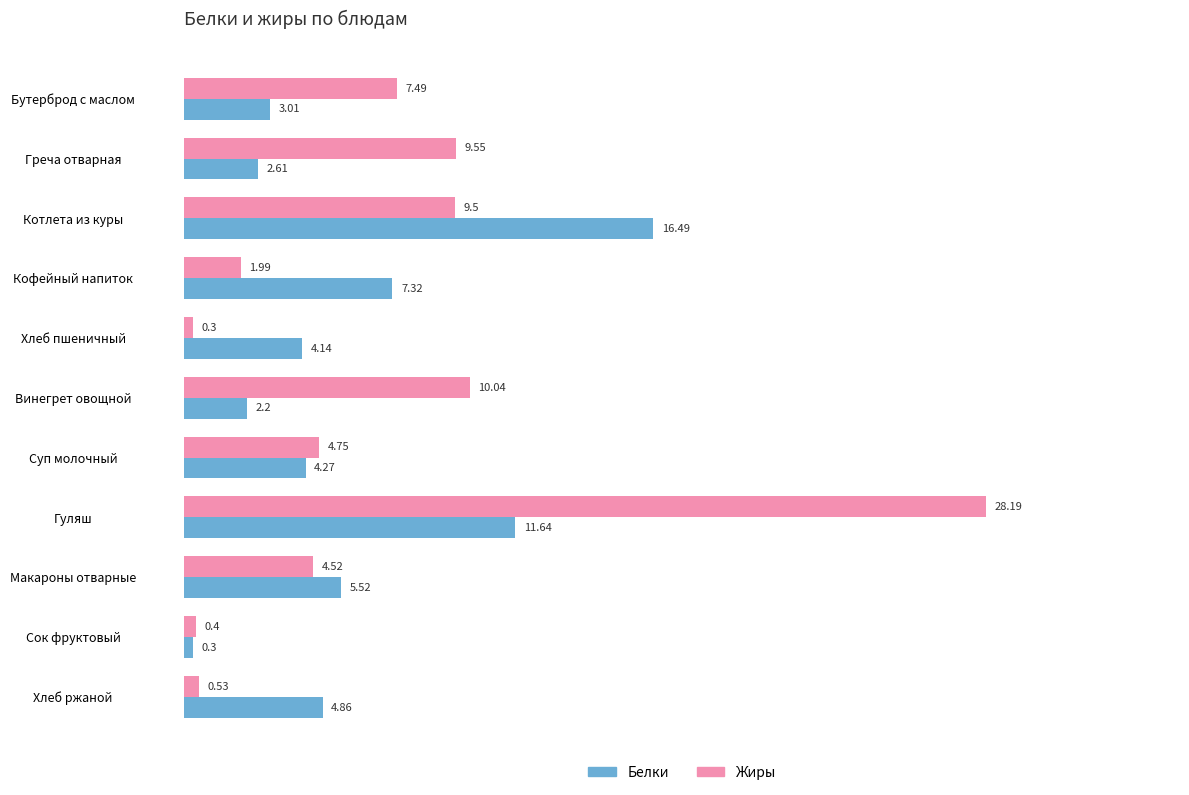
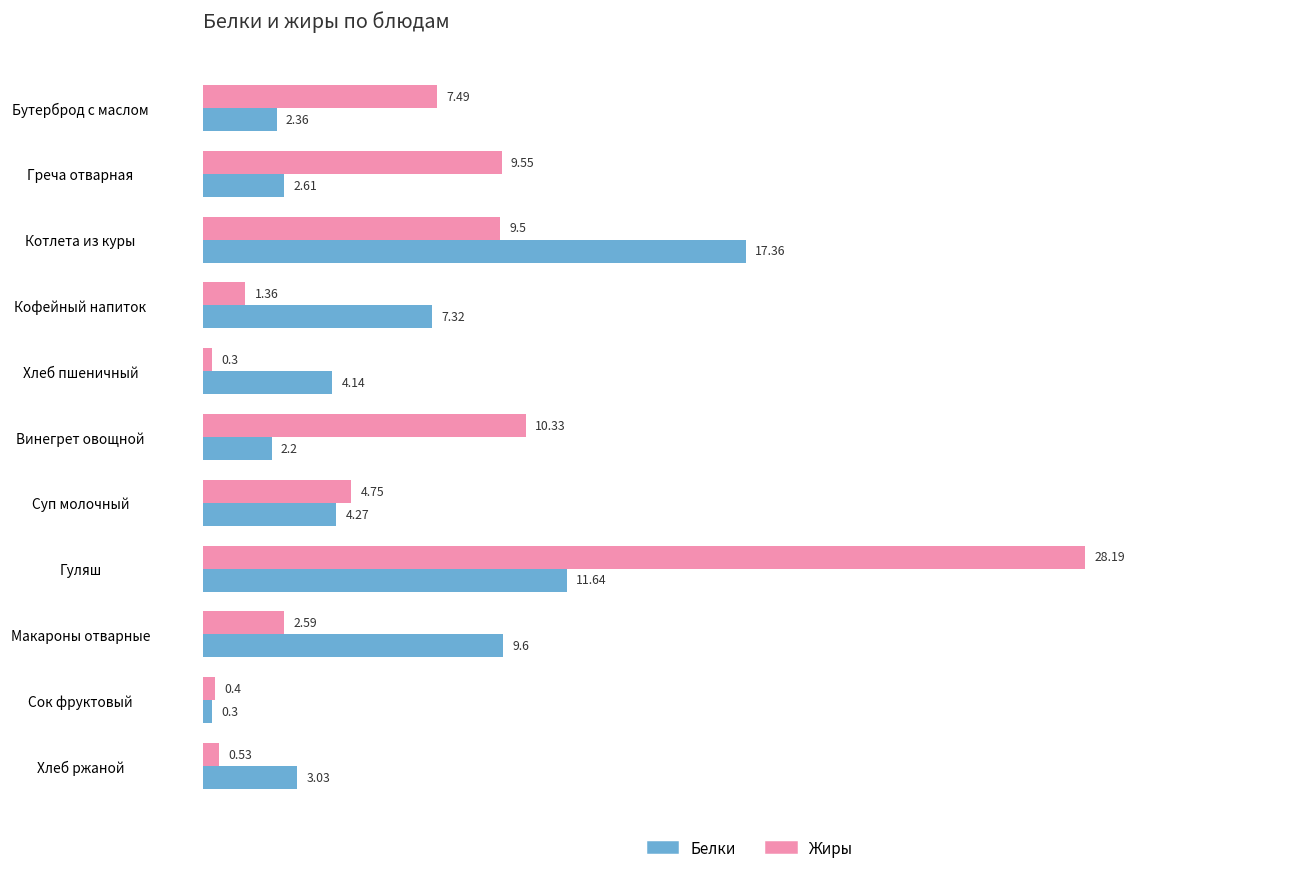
Белки, Бутерброд с маслом: 3.01 -> 2.36
Белки, Котлета из куры: 16.49 -> 17.36
Жиры, Кофейный напиток: 1.99 -> 1.36
Жиры, Винегрет овощной: 10.04 -> 10.33
Жиры, Макароны отварные: 4.52 -> 2.59
Белки, Макароны отварные: 5.52 -> 9.6
Белки, Хлеб ржаной: 4.86 -> 3.03
